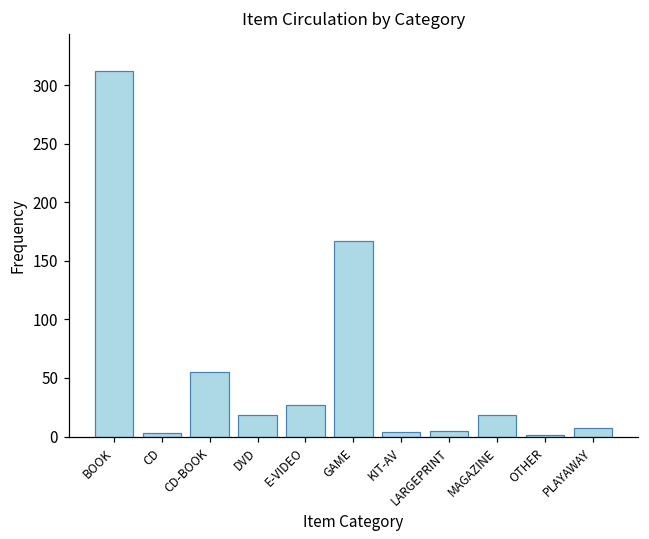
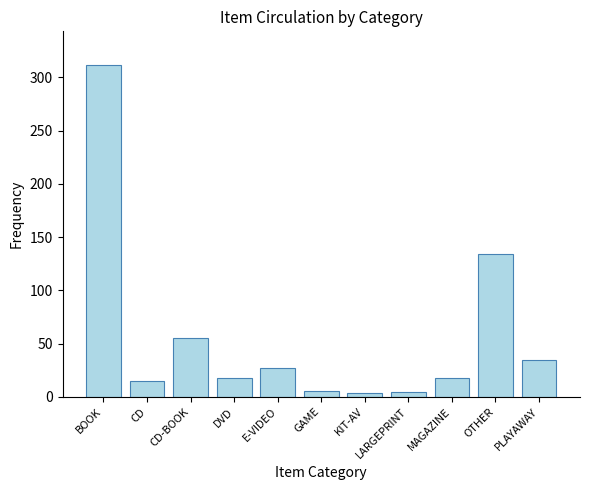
CD: 3 -> 15
GAME: 167 -> 6
OTHER: 1 -> 134
PLAYAWAY: 7 -> 35
